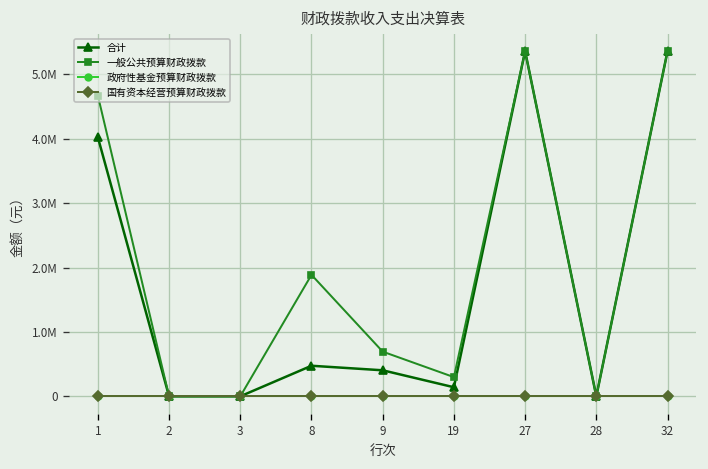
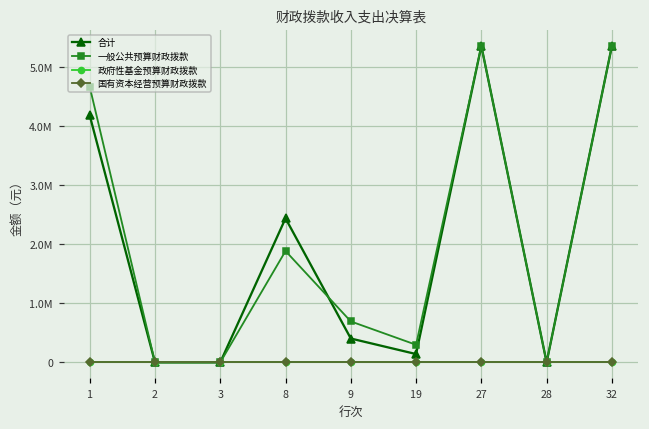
合计, 1: 4000000 -> 4200000
合计, 8: 500000 -> 2400000
